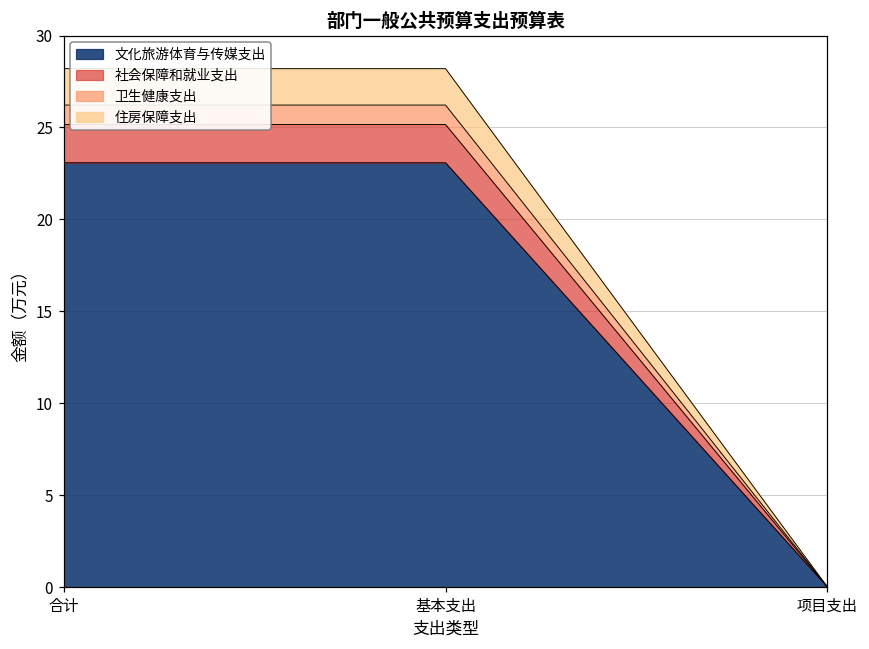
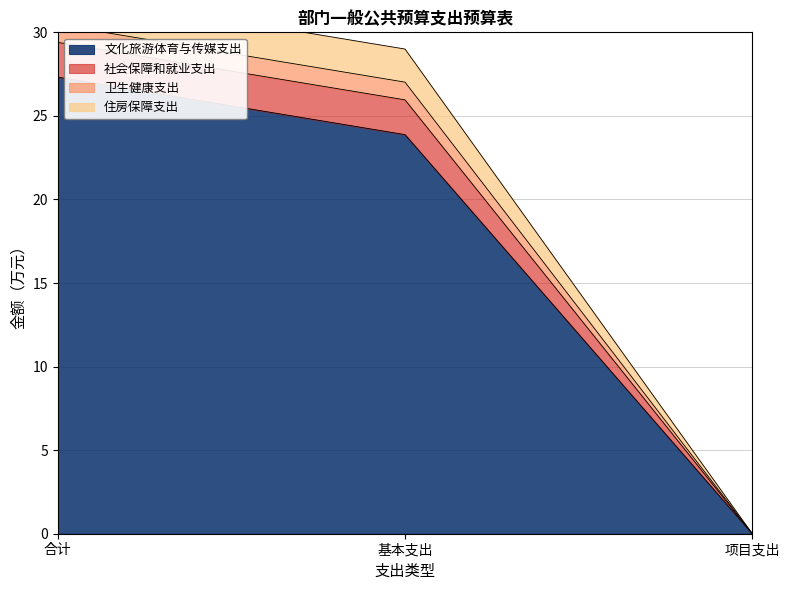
文化旅游体育与传媒支出, 合计: 23.1 -> 27.3
文化旅游体育与传媒支出, 基本支出: 23.1 -> 23.9
